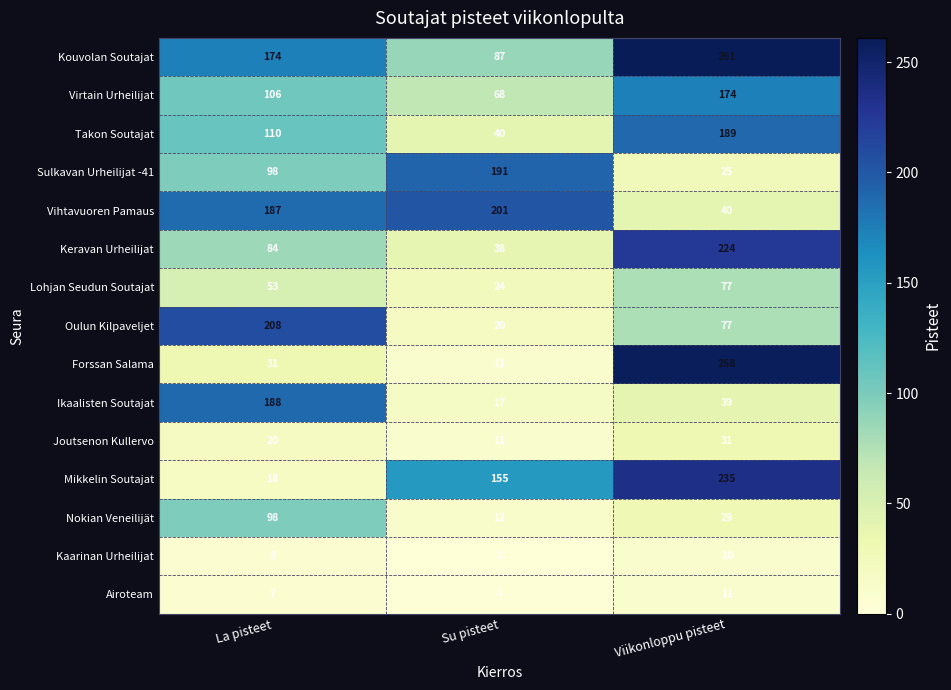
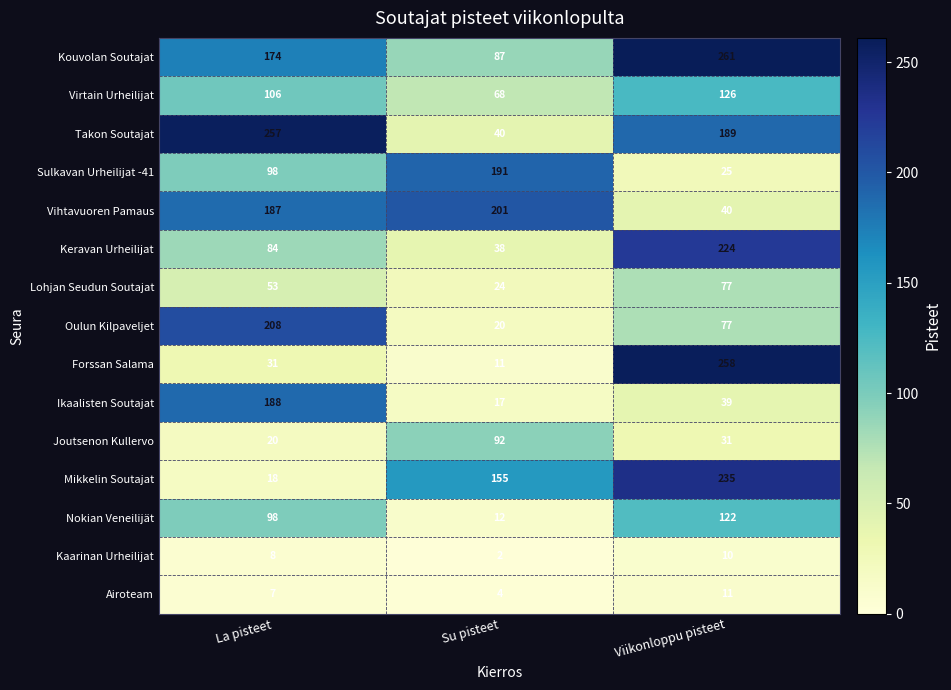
Virtain Urheilijat, Viikonloppu pisteet: 174 -> 126
Takon Soutajat, La pisteet: 110 -> 257
Joutsenon Kullervo, Su pisteet: 11 -> 92
Nokian Veneilijät, Viikonloppu pisteet: 29 -> 122
